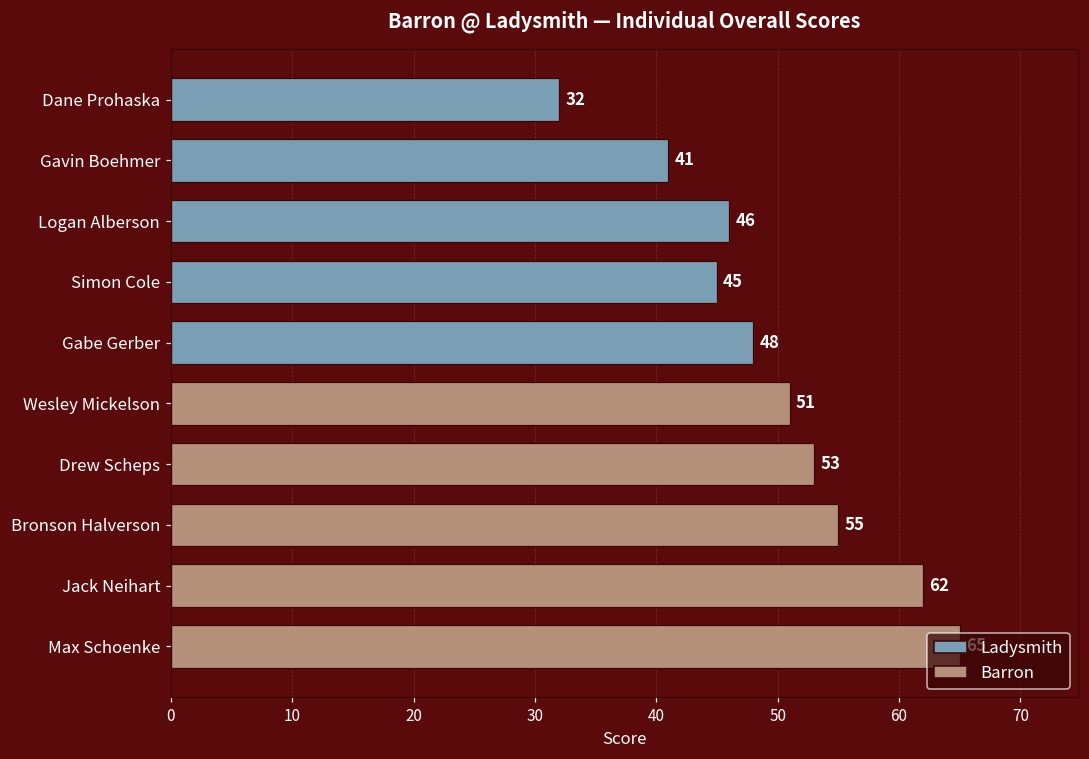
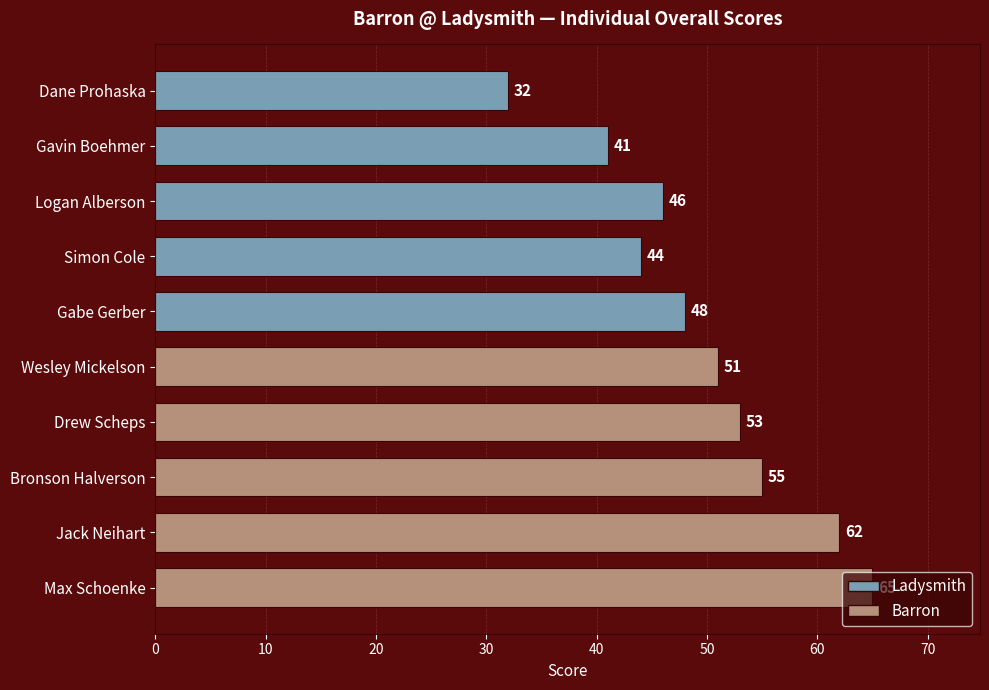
Simon Cole: 45 -> 44
